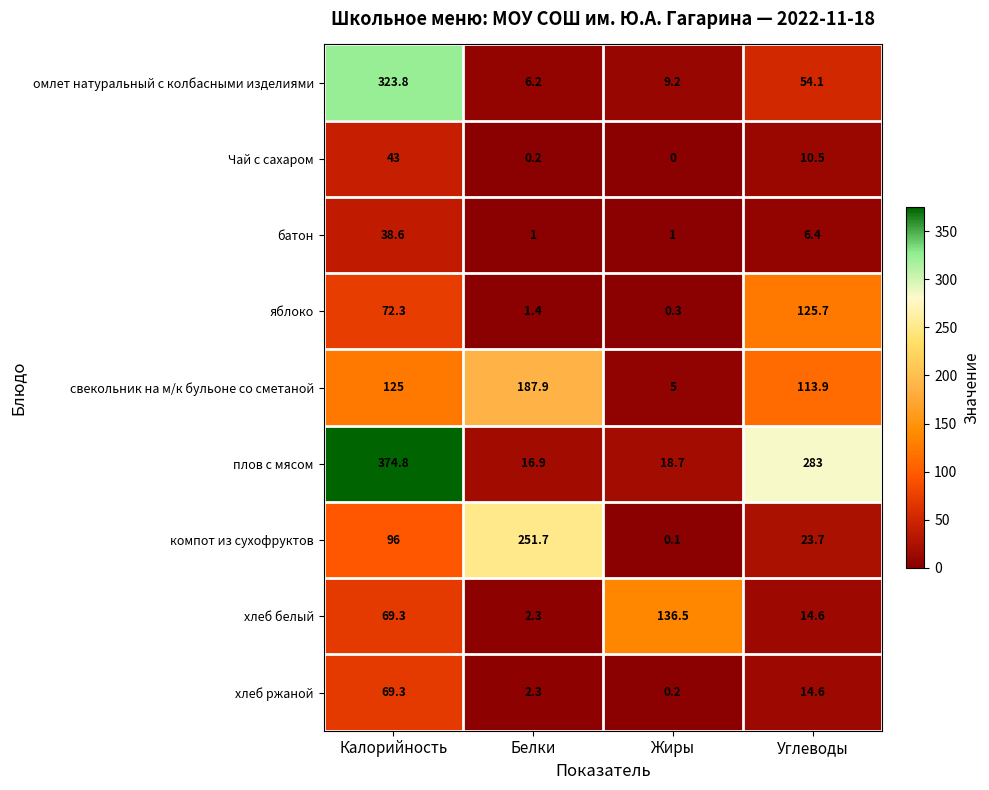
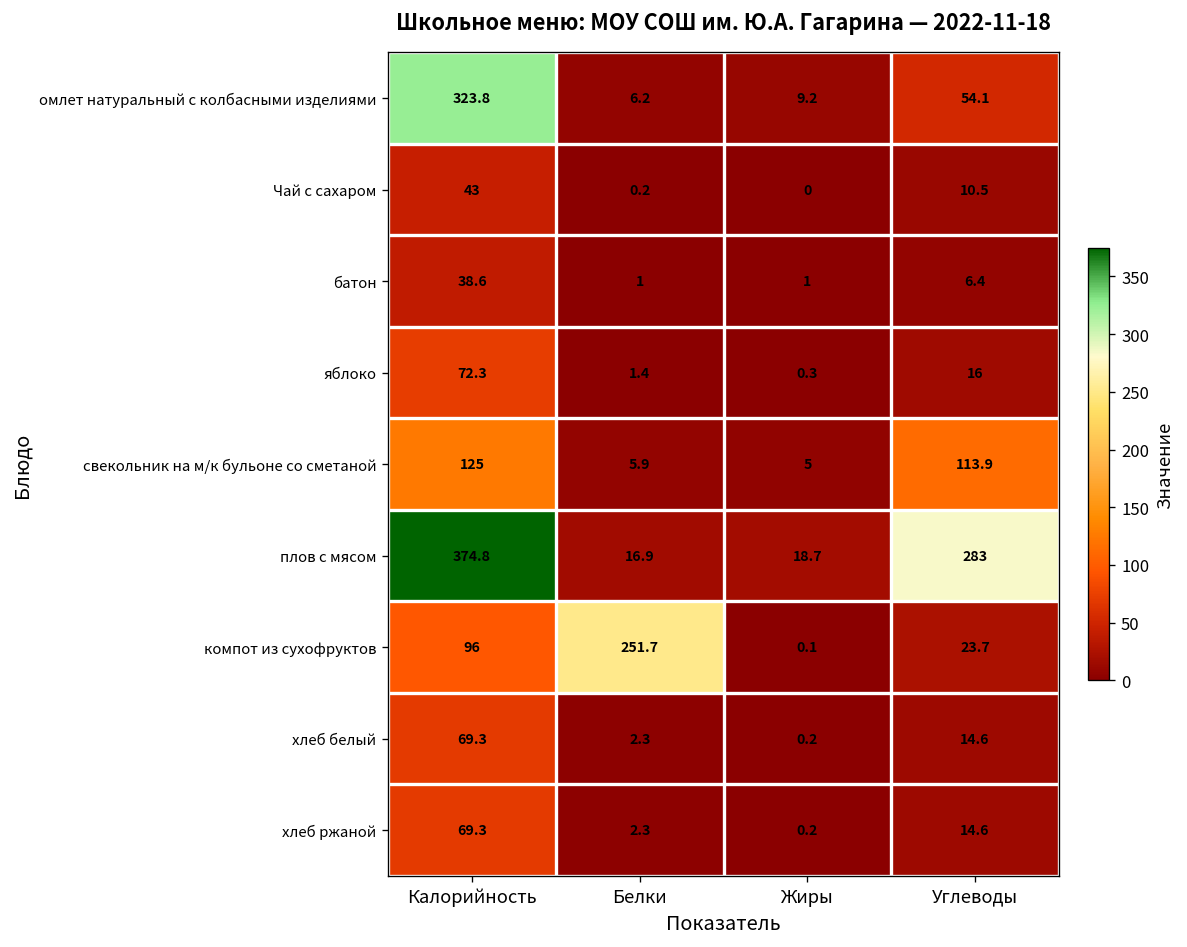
яблоко, Углеводы: 125.7 -> 16
свекольник на м/к бульоне со сметаной, Белки: 187.9 -> 5.9
хлеб белый, Жиры: 136.5 -> 0.2
